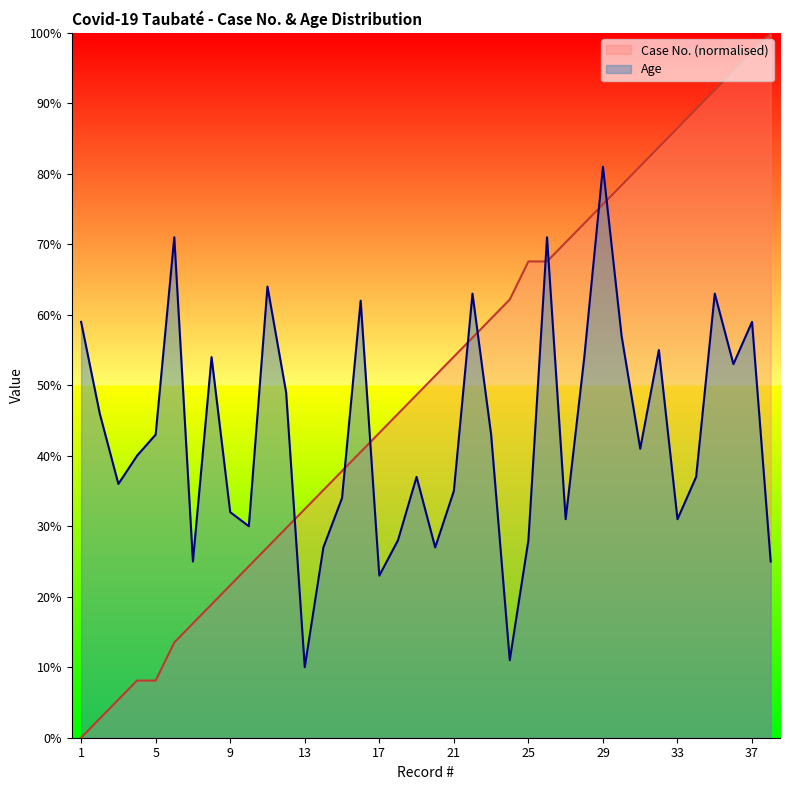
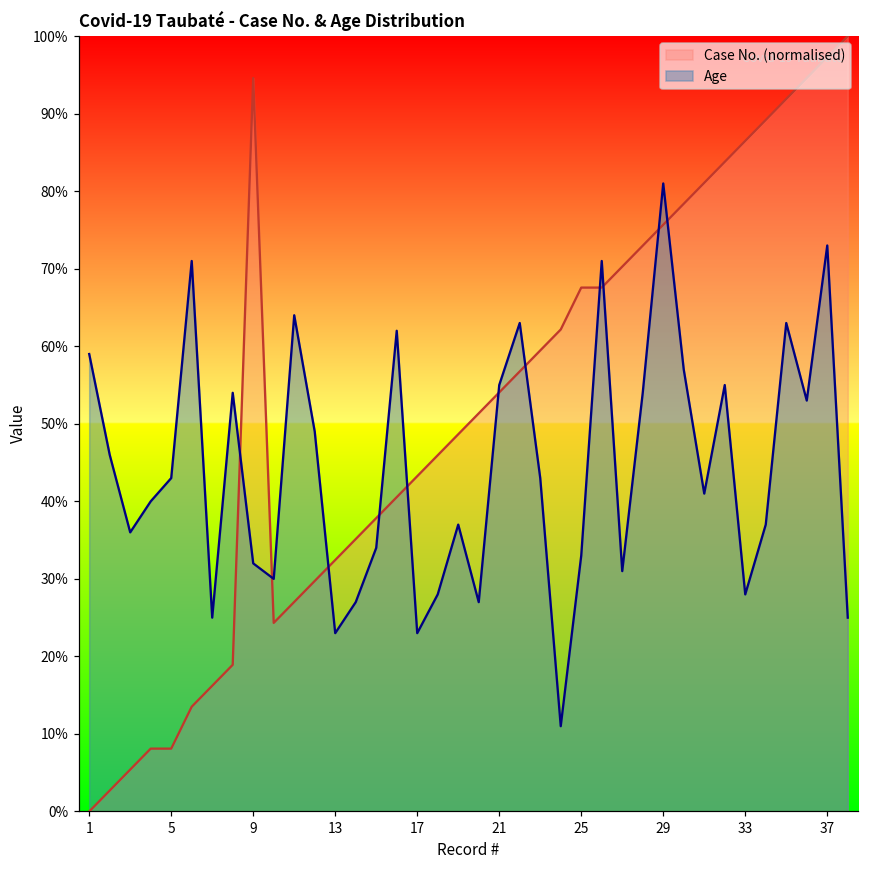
Case No. (normalised), 9: 22% -> 95%
Age, 13: 10% -> 23%
Age, 21: 35% -> 55%
Age, 25: 28% -> 33%
Age, 33: 31% -> 28%
Age, 37: 59% -> 73%
